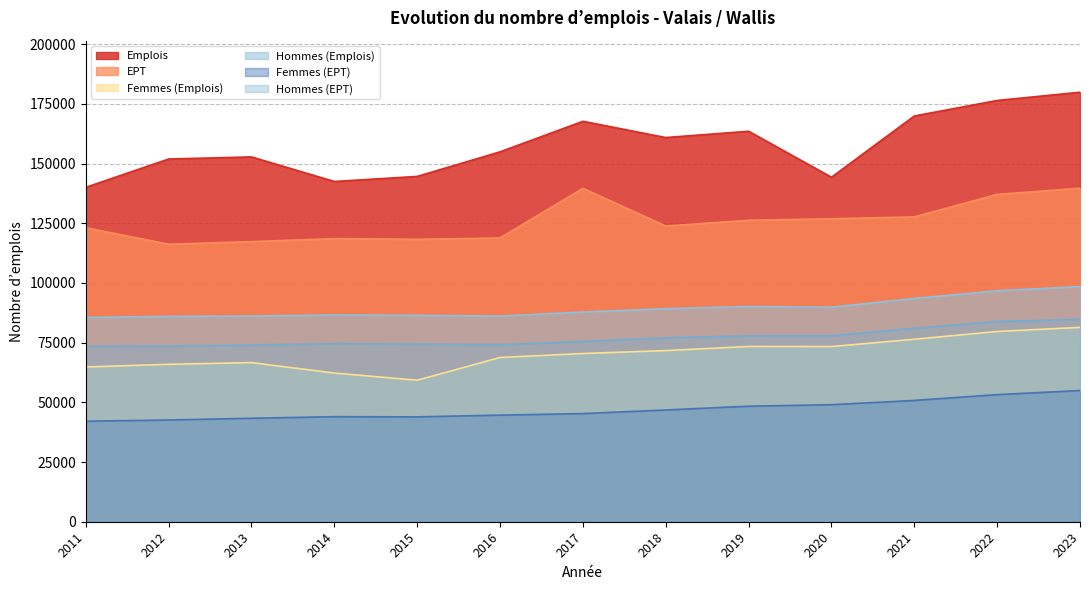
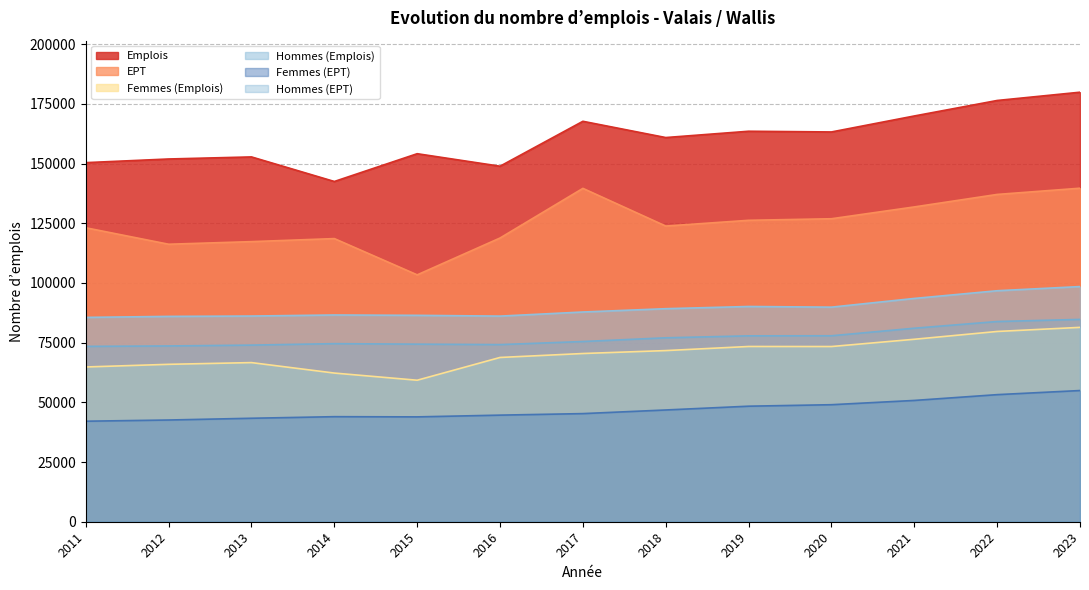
Emplois, 2011: 140000 -> 150000
Emplois, 2015: 145000 -> 154000
EPT, 2015: 118000 -> 103000
Emplois, 2016: 155000 -> 149000
Emplois, 2020: 144000 -> 163000
EPT, 2021: 128000 -> 132000
